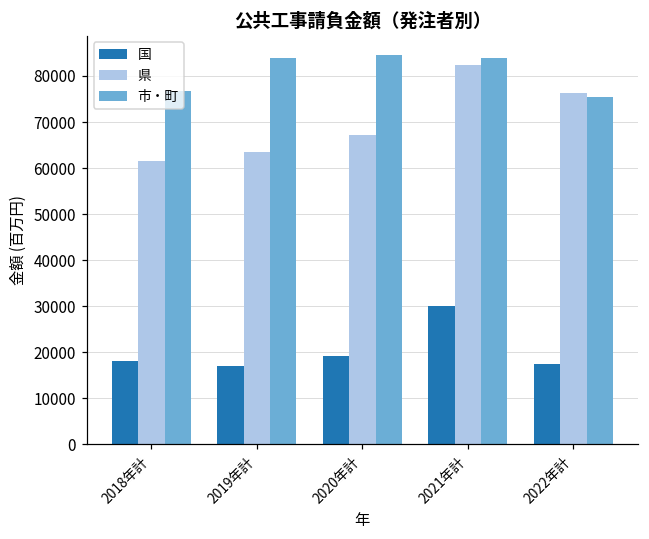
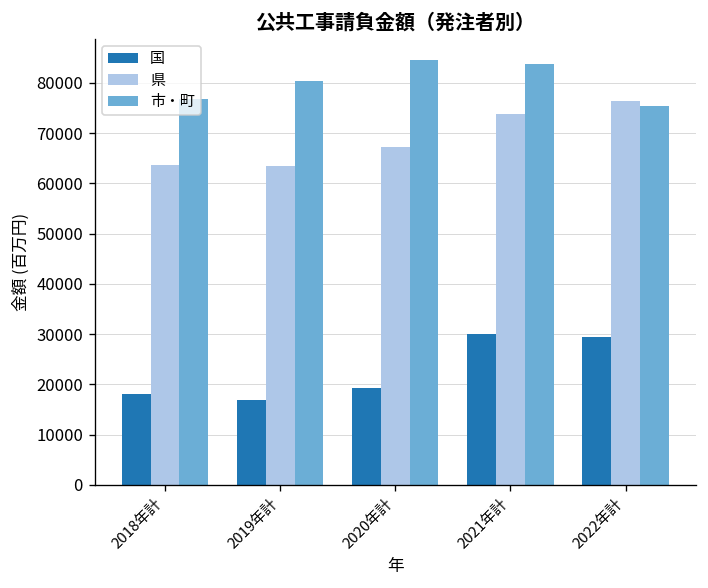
県, 2018年計: 62000 -> 64000
市・町, 2019年計: 84000 -> 80000
県, 2021年計: 82000 -> 74000
国, 2022年計: 17000 -> 30000
